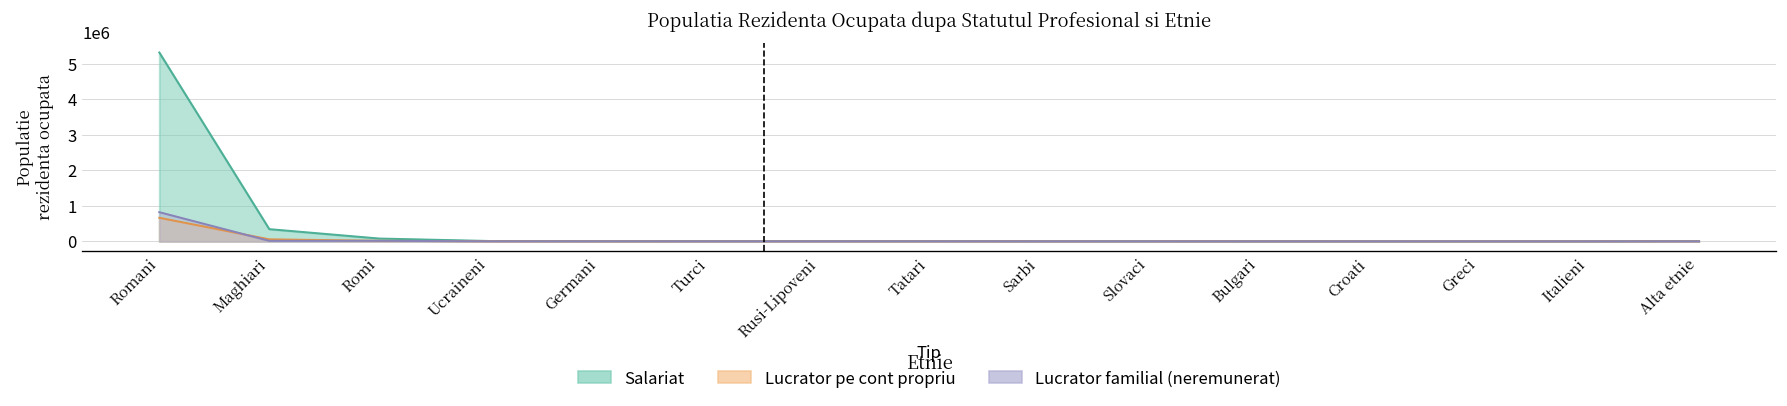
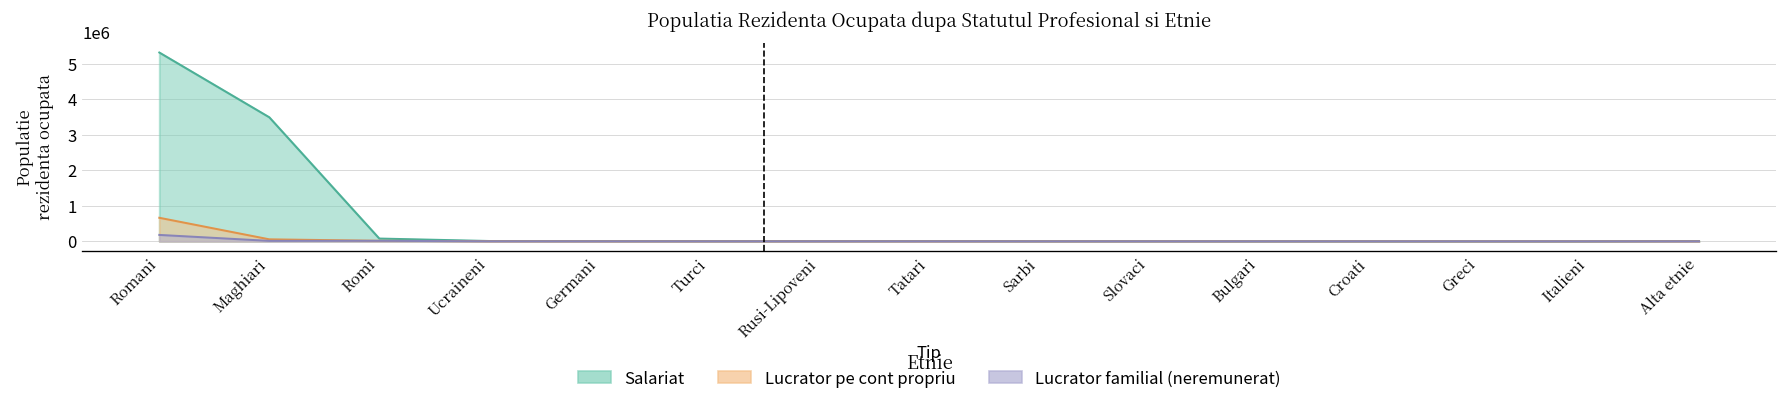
Lucrator familial (neremunerat), Romani: 800000 -> 200000
Salariat, Maghiari: 300000 -> 3500000
